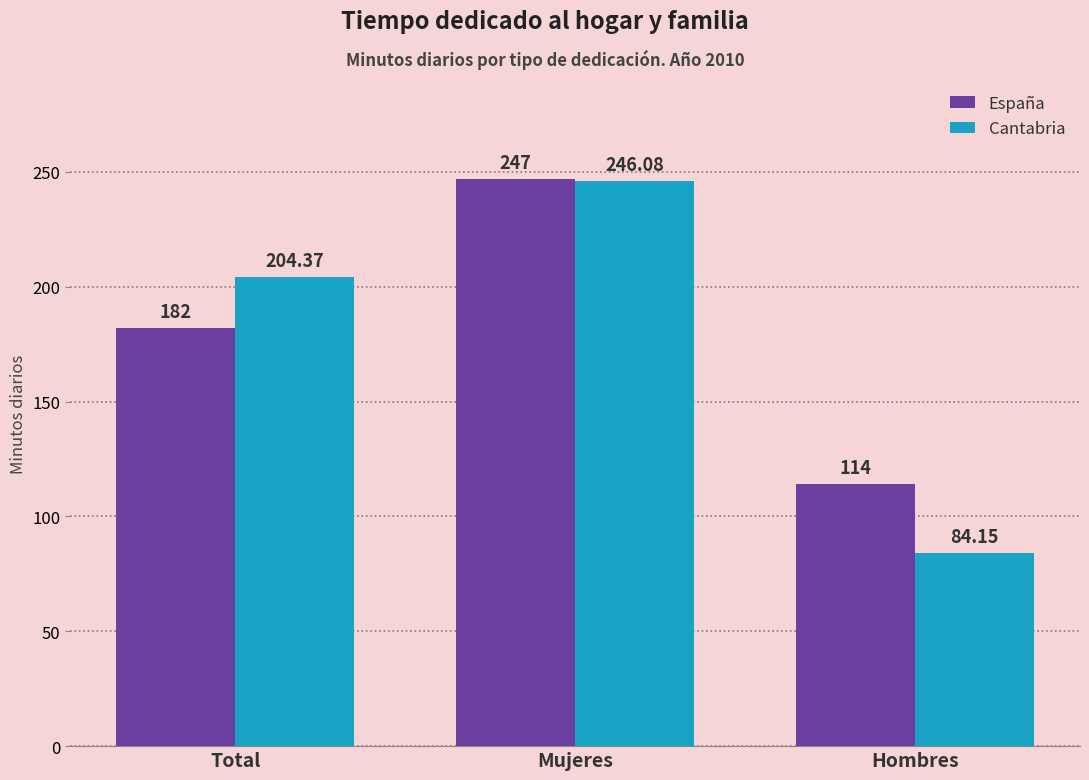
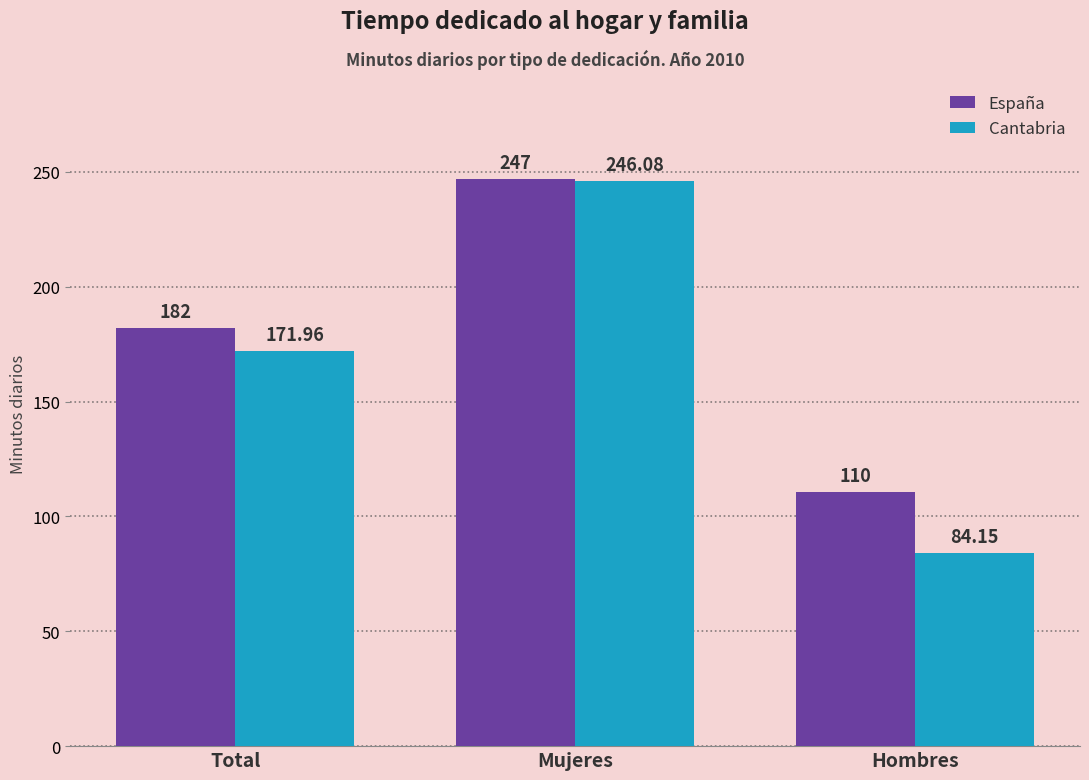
Cantabria, Total: 204.37 -> 171.96
España, Hombres: 114 -> 110
